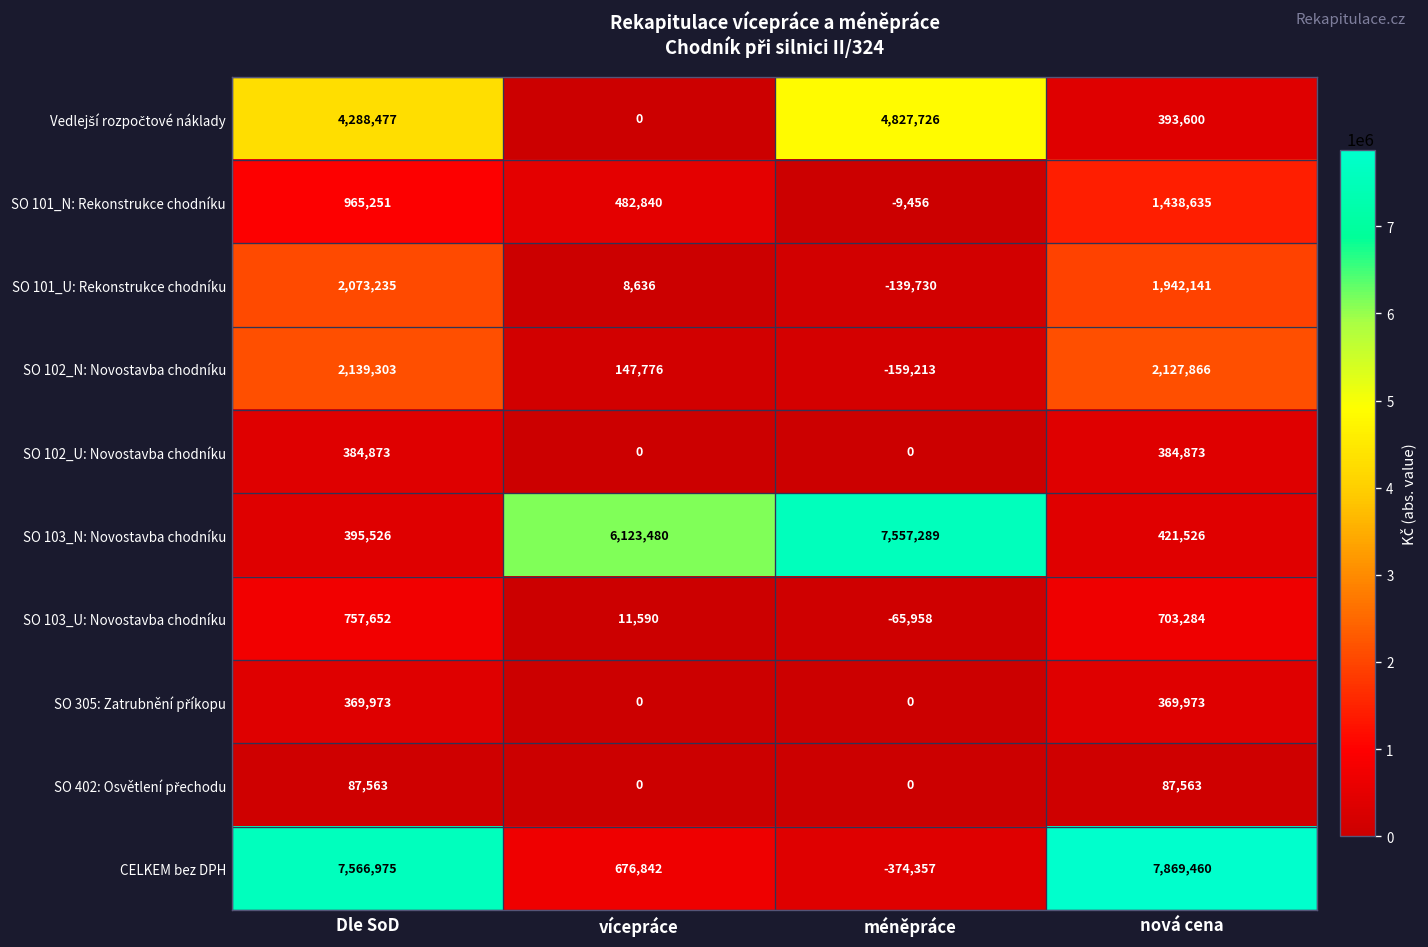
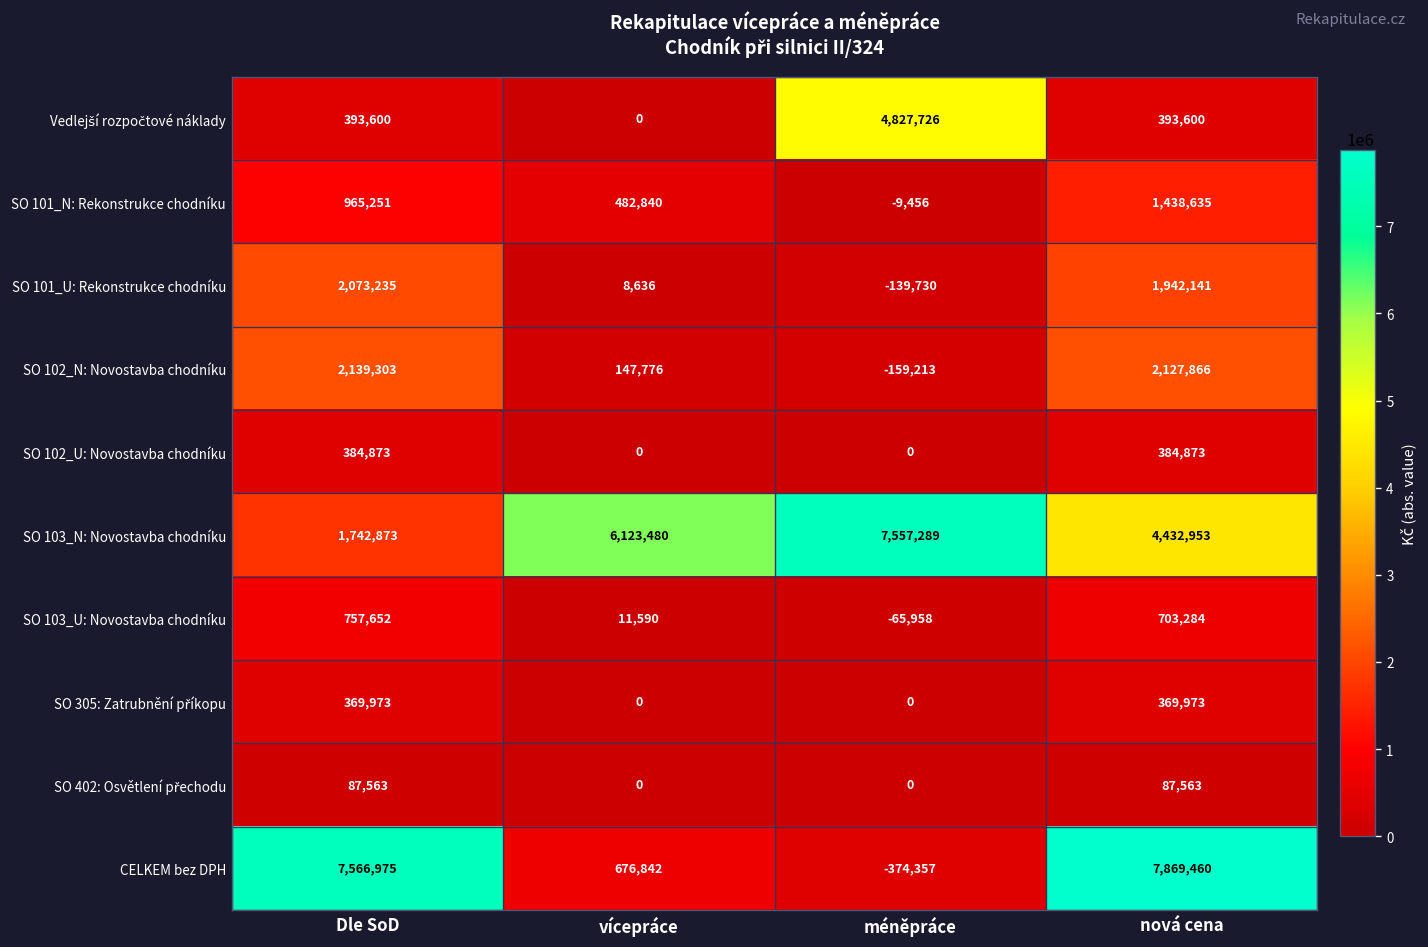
Vedlejší rozpočtové náklady, Dle SoD: 4,288,477 -> 393,600
SO 103_N: Novostavba chodníku, Dle SoD: 395,526 -> 1,742,873
SO 103_N: Novostavba chodníku, nová cena: 421,526 -> 4,432,953
